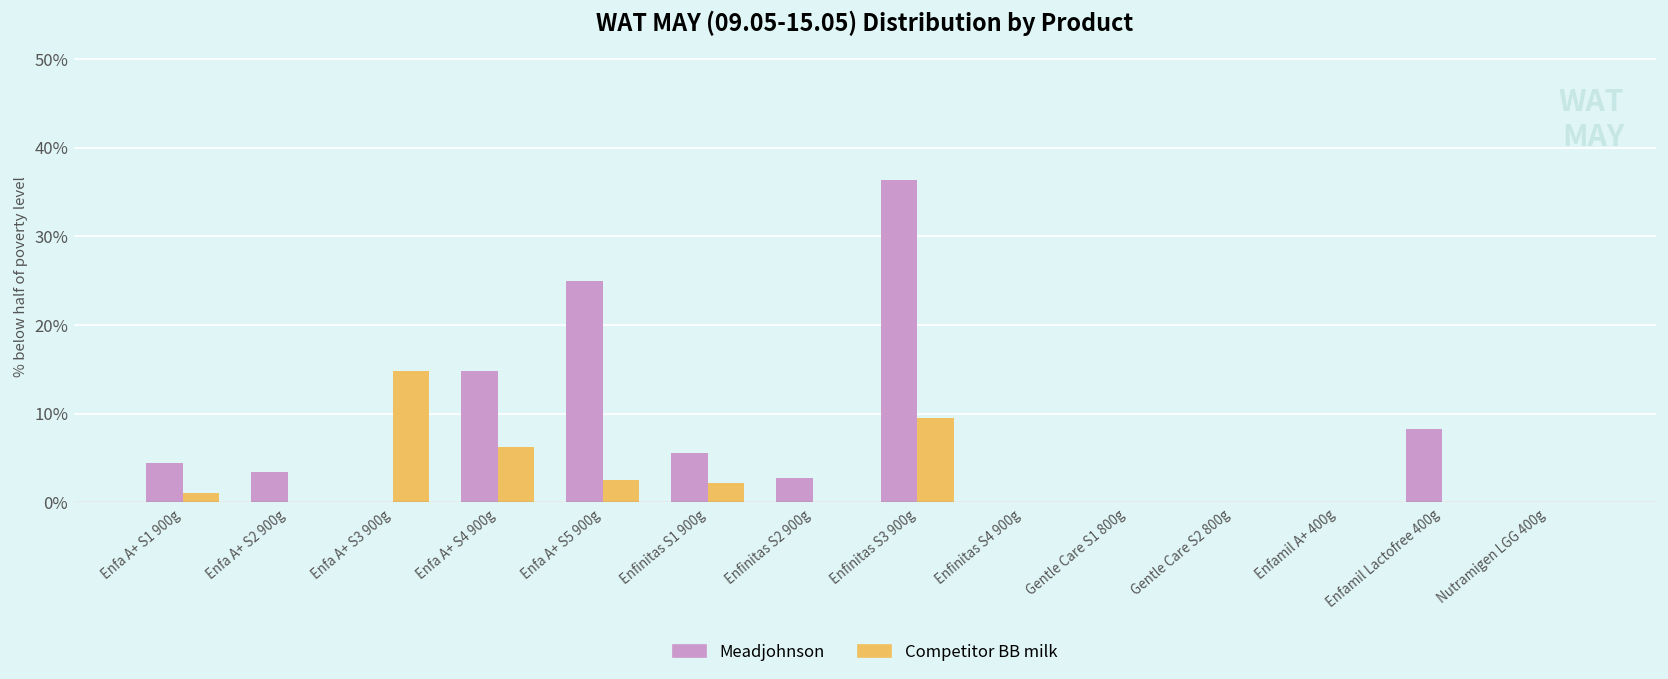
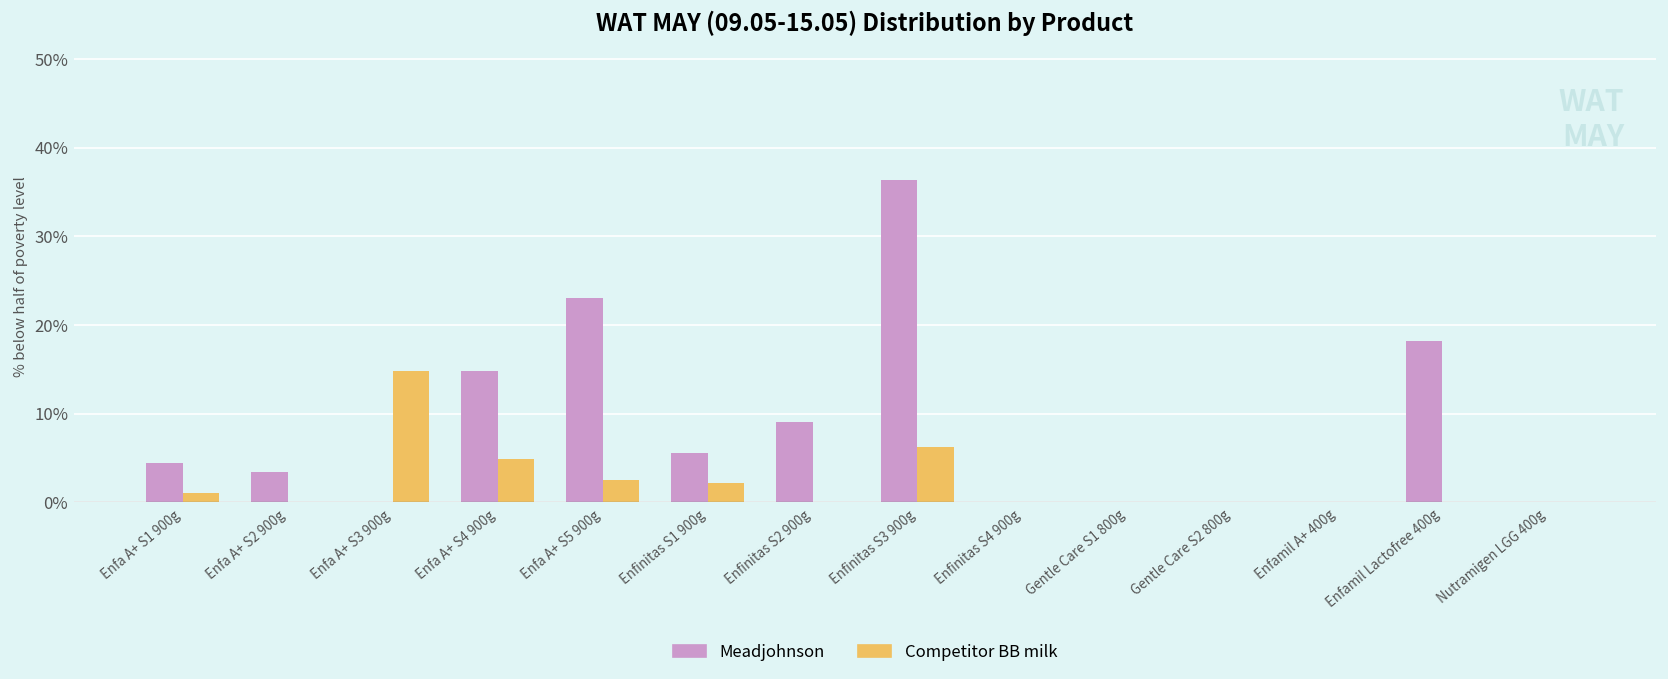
Competitor BB milk, Enfa A+ S4 900g: 6% -> 5%
Meadjohnson, Enfa A+ S5 900g: 25% -> 23%
Meadjohnson, Enfinitas S2 900g: 3% -> 9%
Competitor BB milk, Enfinitas S3 900g: 10% -> 6%
Meadjohnson, Enfamil Lactofree 400g: 8% -> 18%
